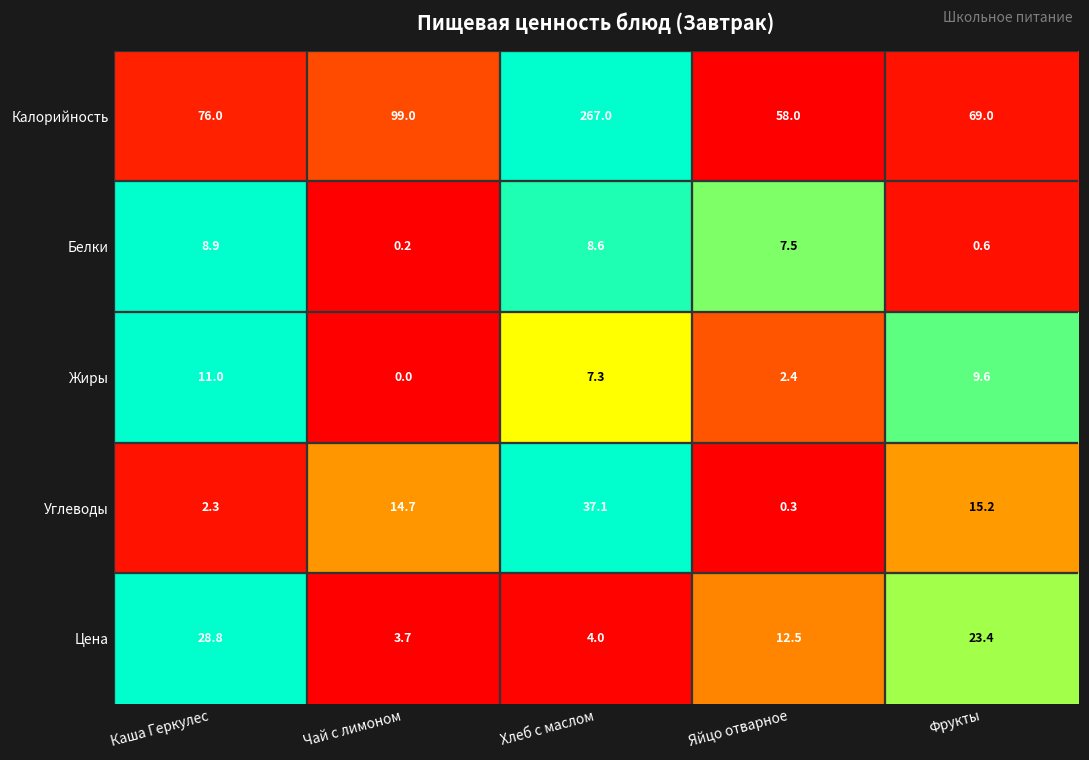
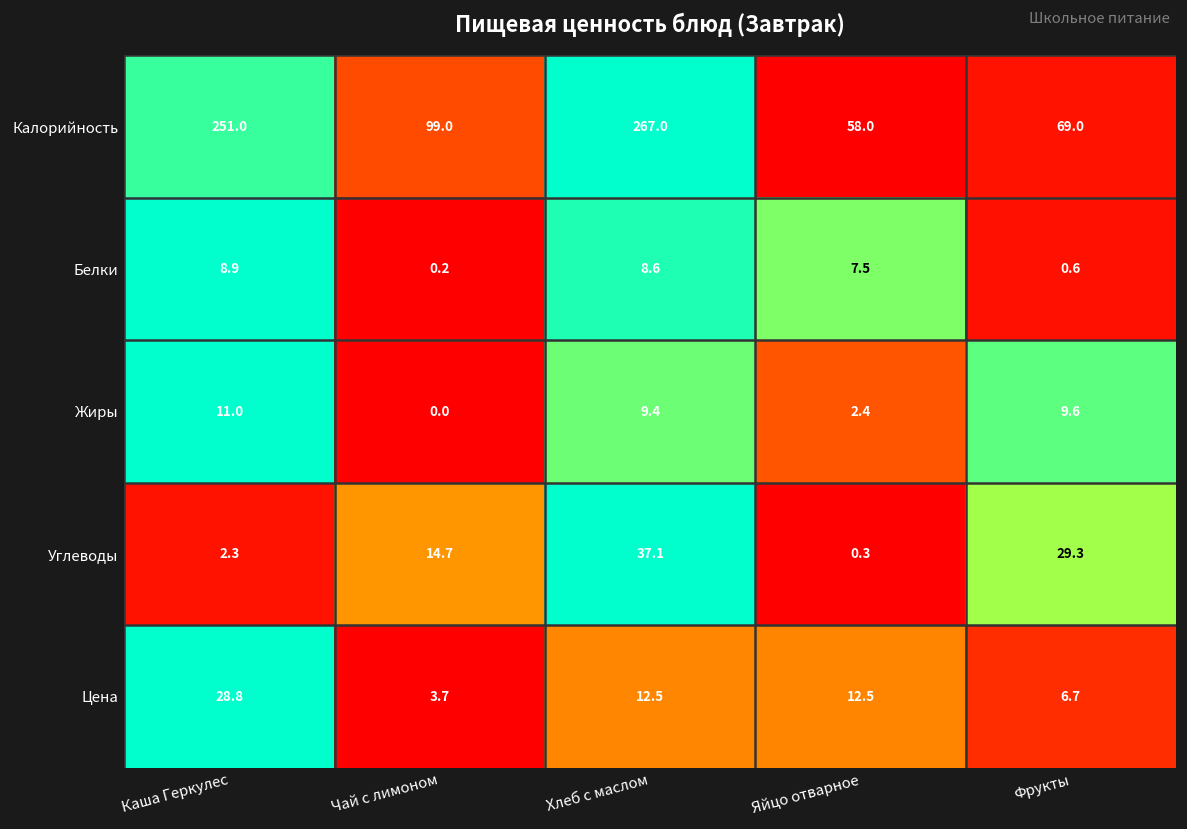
Калорийность, Каша Геркулес: 76.0 -> 251.0
Жиры, Хлеб с маслом: 7.3 -> 9.4
Углеводы, Фрукты: 15.2 -> 29.3
Цена, Хлеб с маслом: 4.0 -> 12.5
Цена, Фрукты: 23.4 -> 6.7
